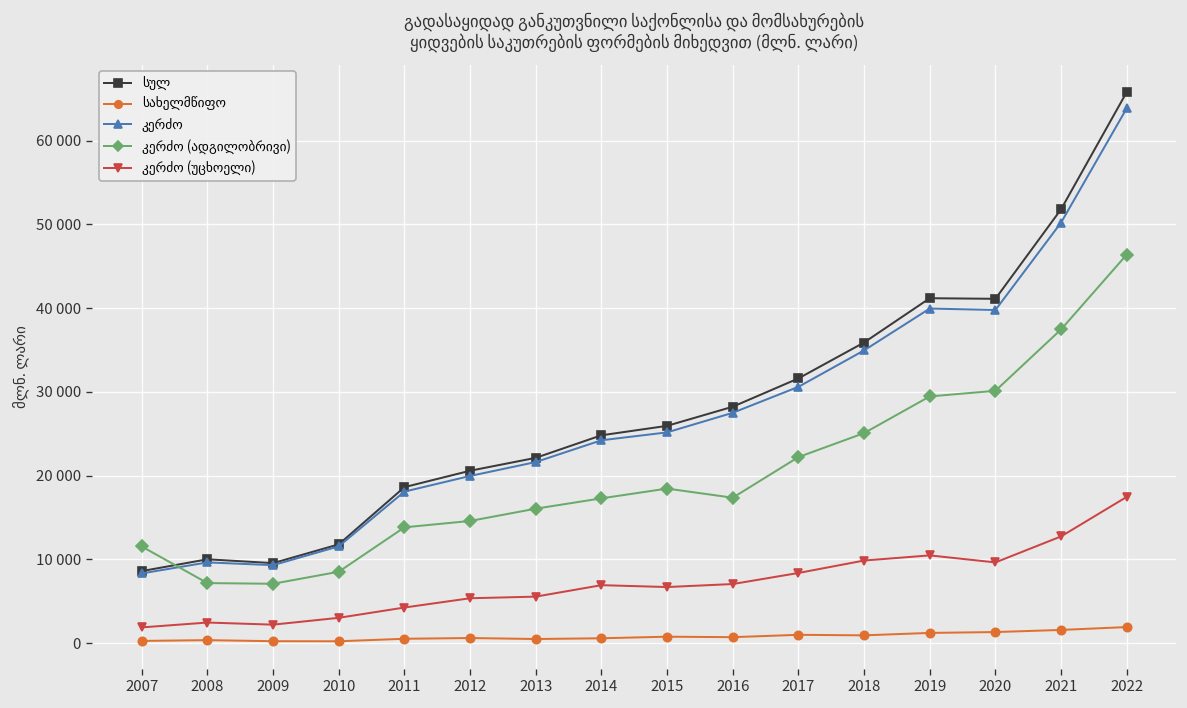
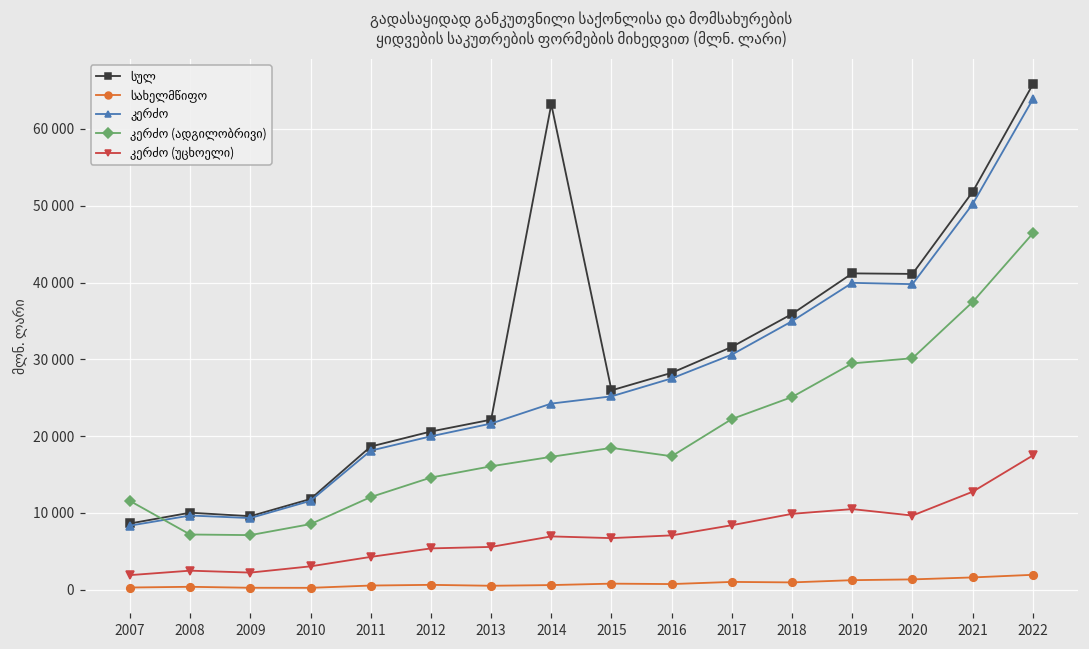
კერძო (ადგილობრივი), 2011: 14000 -> 12000
სულ, 2014: 25000 -> 63000
